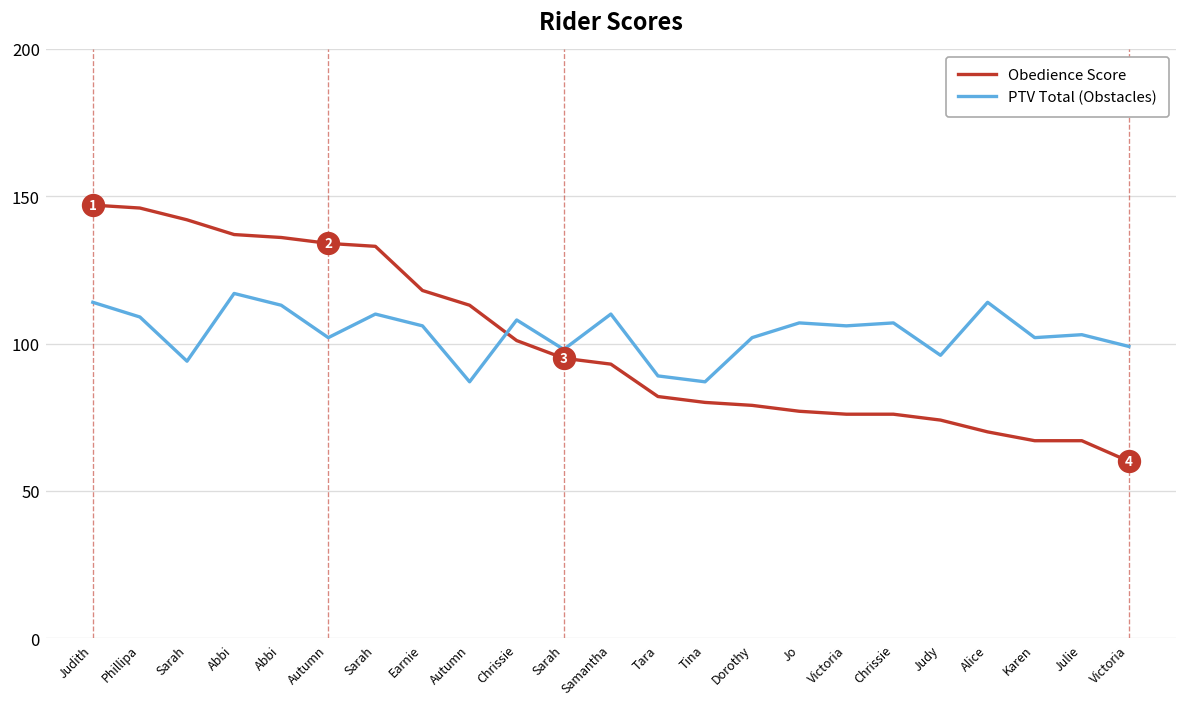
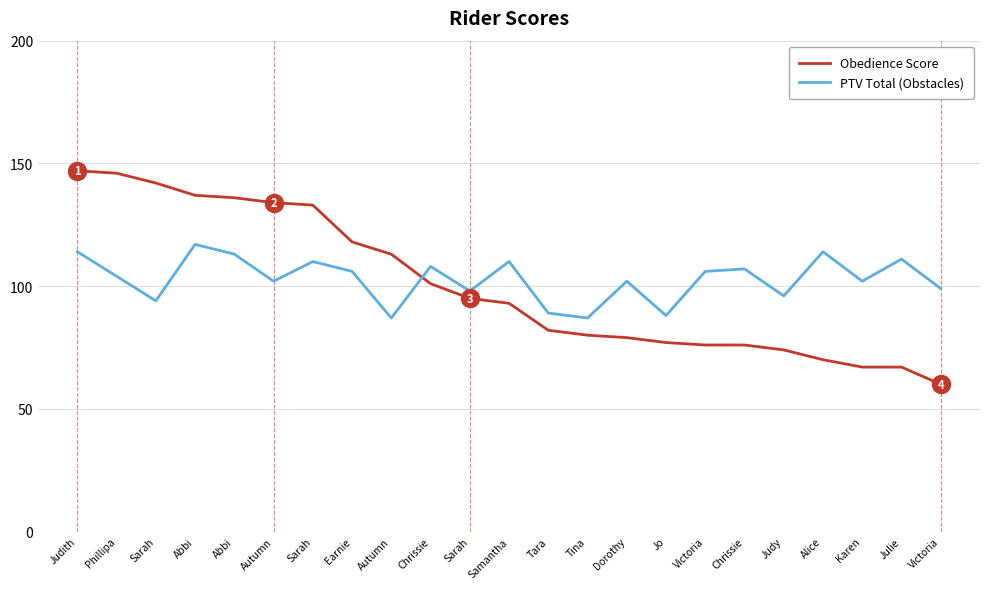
PTV Total (Obstacles), Phillipa: 109 -> 104
PTV Total (Obstacles), Jo: 107 -> 88
PTV Total (Obstacles), Julie: 103 -> 111
